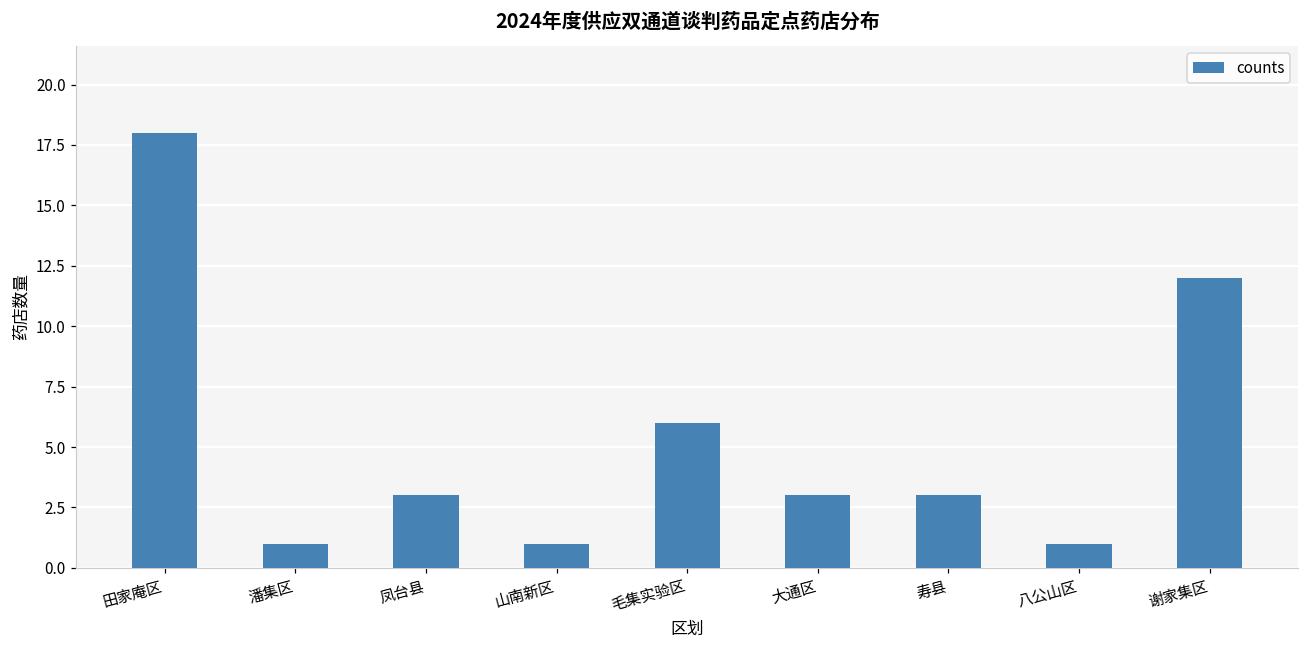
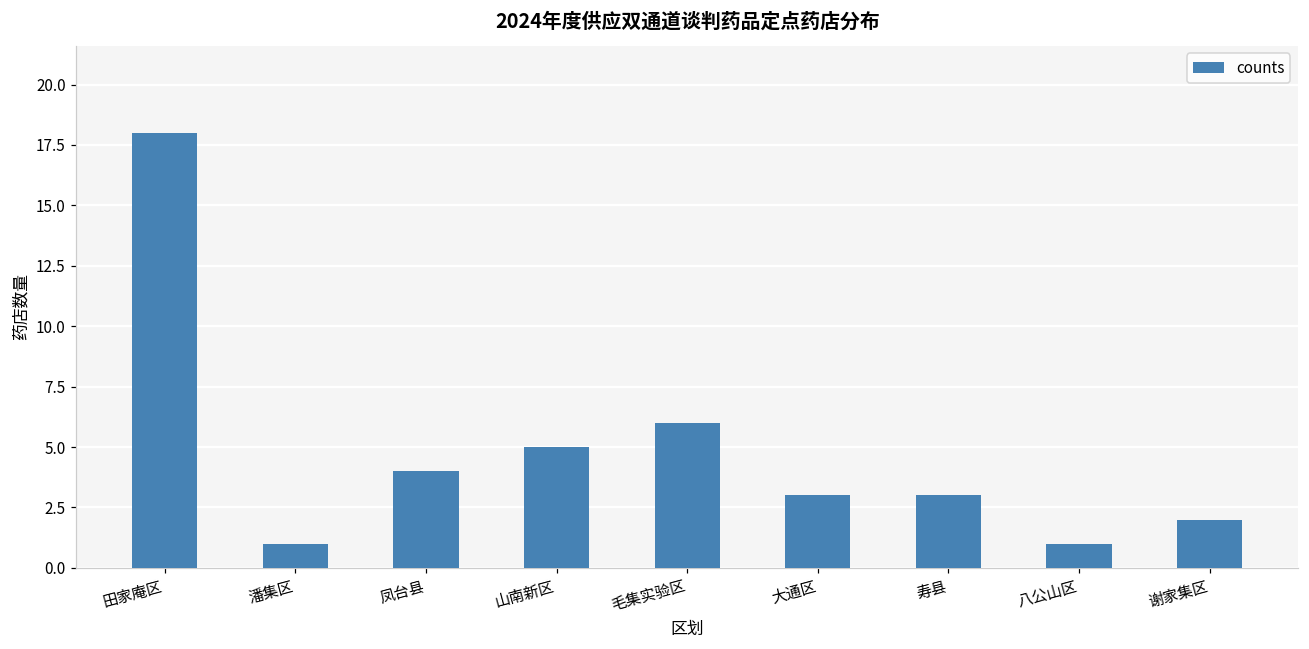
凤台县: 3 -> 4
山南新区: 1 -> 5
谢家集区: 12 -> 2
